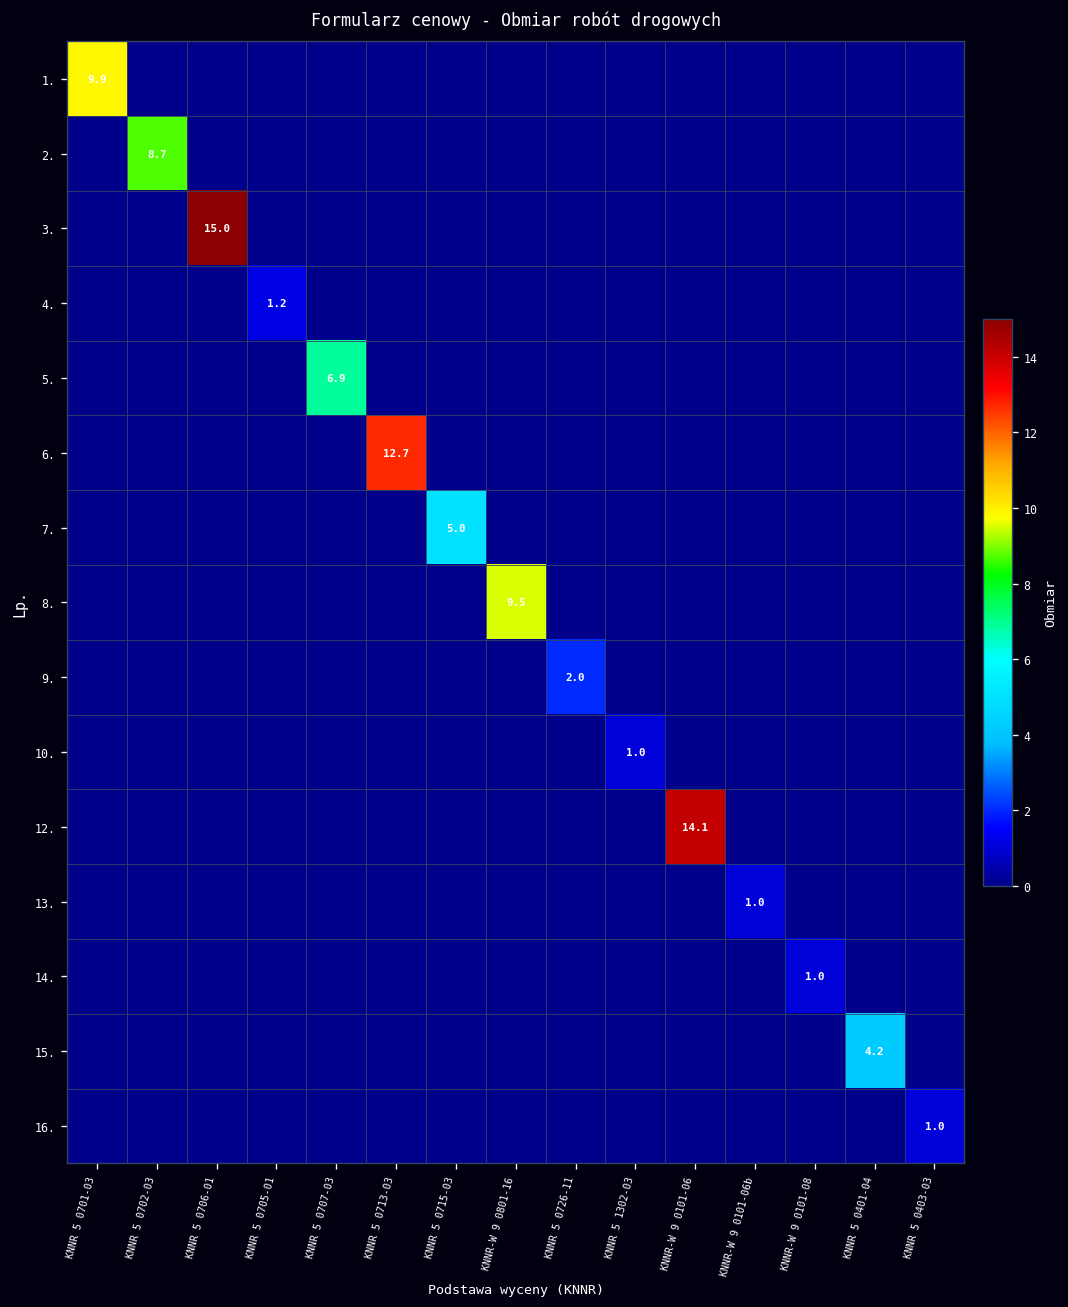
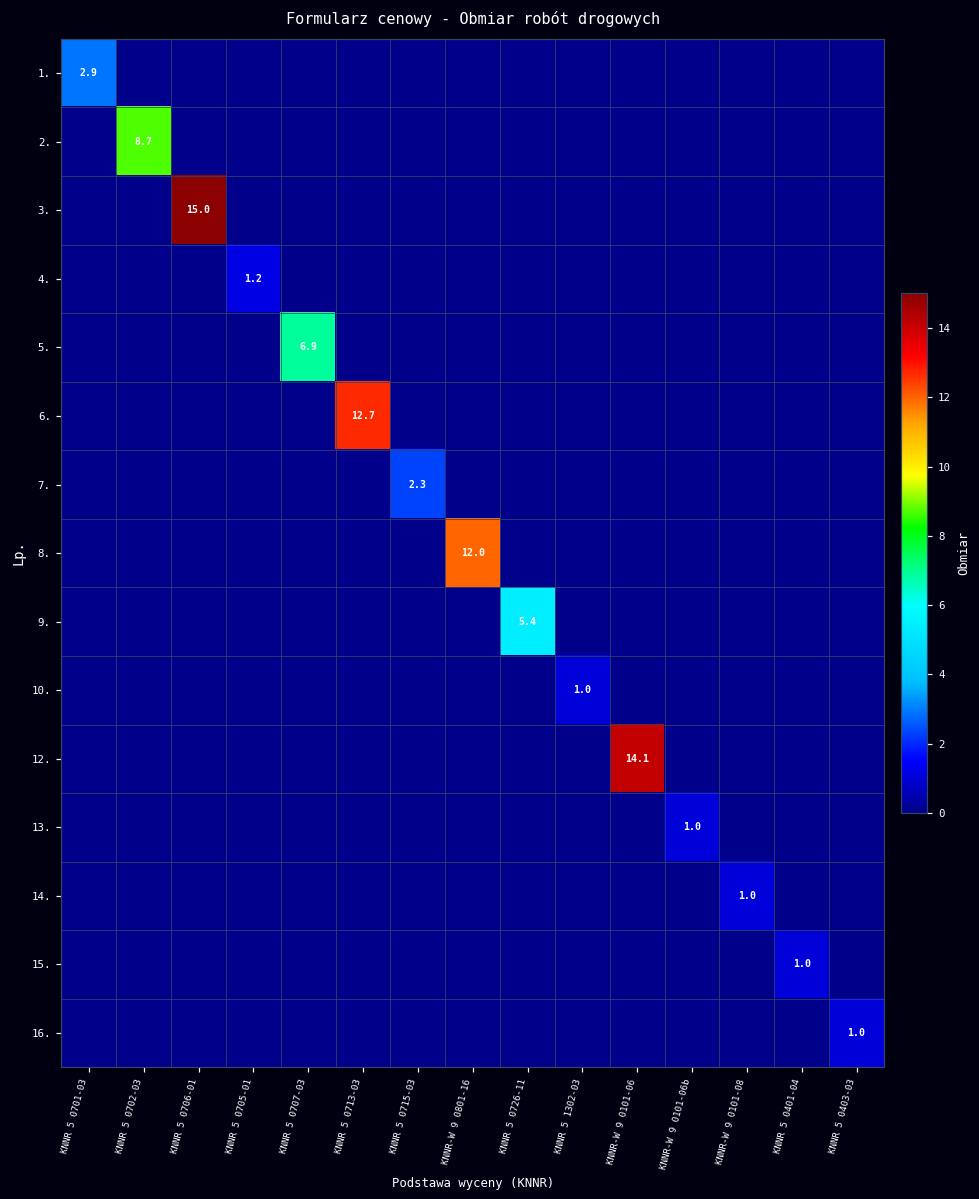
1., KNNR 5 0701-03: 9.9 -> 2.9
7., KNNR 5 0715-03: 5.0 -> 2.3
8., KNNR-W 9 0801-16: 9.5 -> 12.0
9., KNNR 5 0726-11: 2.0 -> 5.4
15., KNNR 5 0401-04: 4.2 -> 1.0
